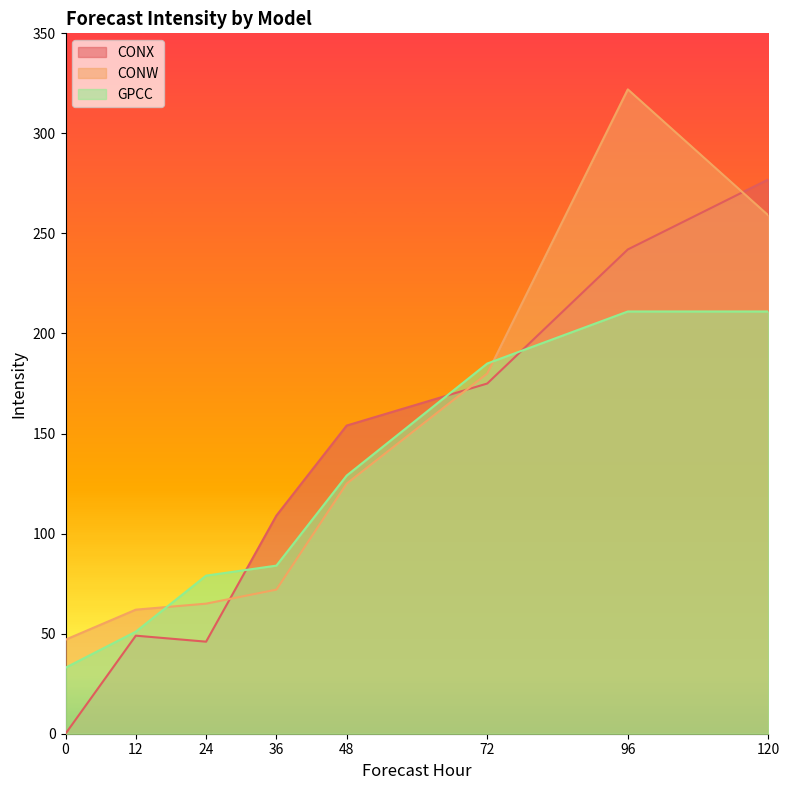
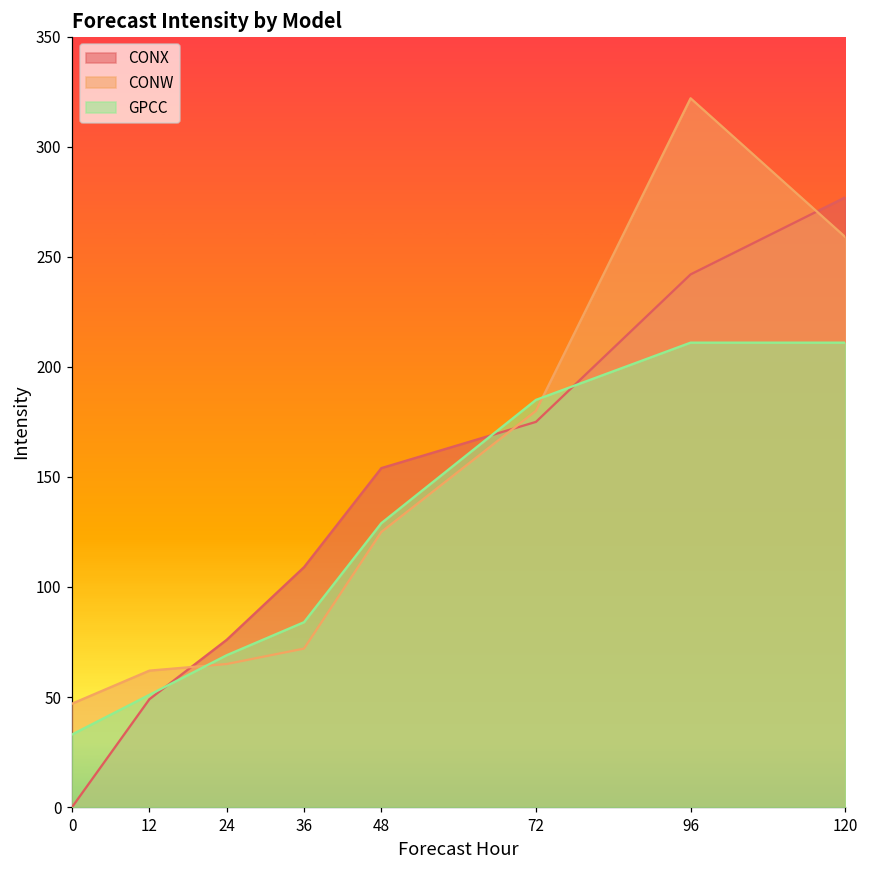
CONX, 24: 46 -> 76
GPCC, 24: 79 -> 69
